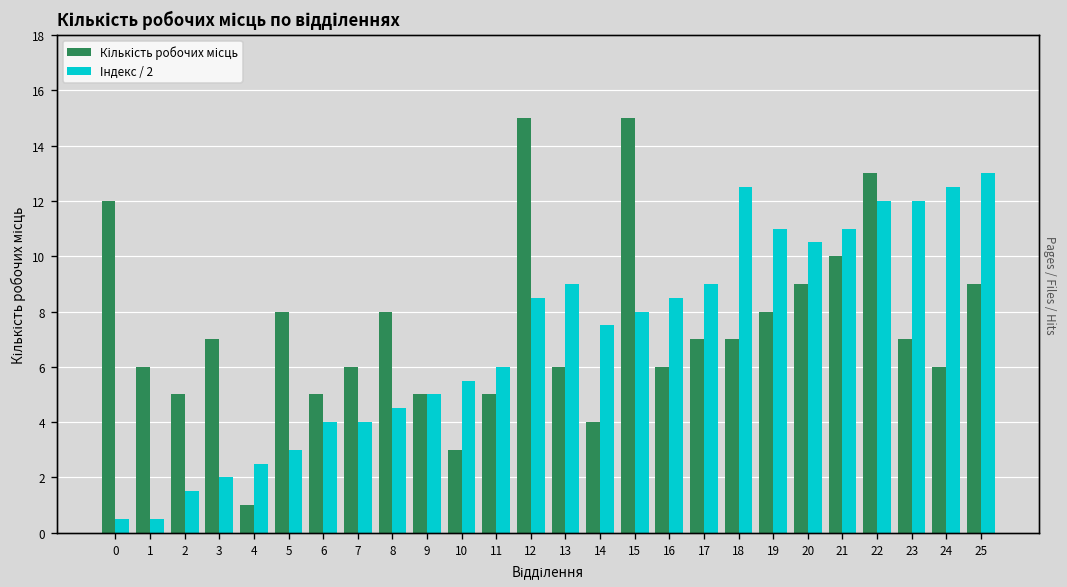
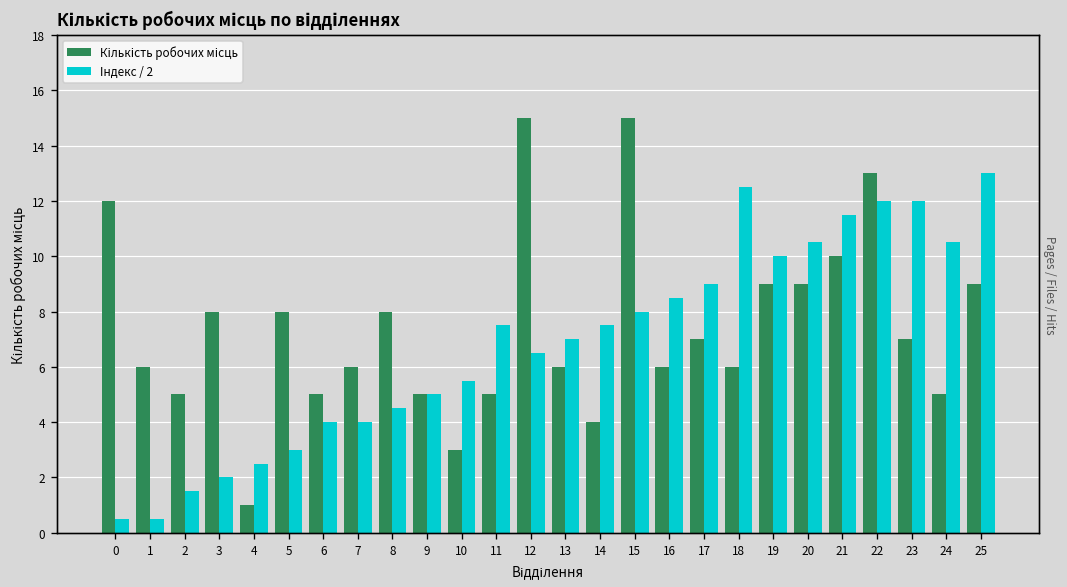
Кількість робочих місць, 3: 7 -> 8
Індекс / 2, 11: 6.0 -> 7.5
Індекс / 2, 12: 8.5 -> 6.5
Індекс / 2, 13: 9.0 -> 7.0
Кількість робочих місць, 18: 7 -> 6
Кількість робочих місць, 19: 8 -> 9
Індекс / 2, 19: 11.0 -> 10.0
Індекс / 2, 21: 11.0 -> 11.5
Кількість робочих місць, 24: 6 -> 5
Індекс / 2, 24: 12.5 -> 10.5
